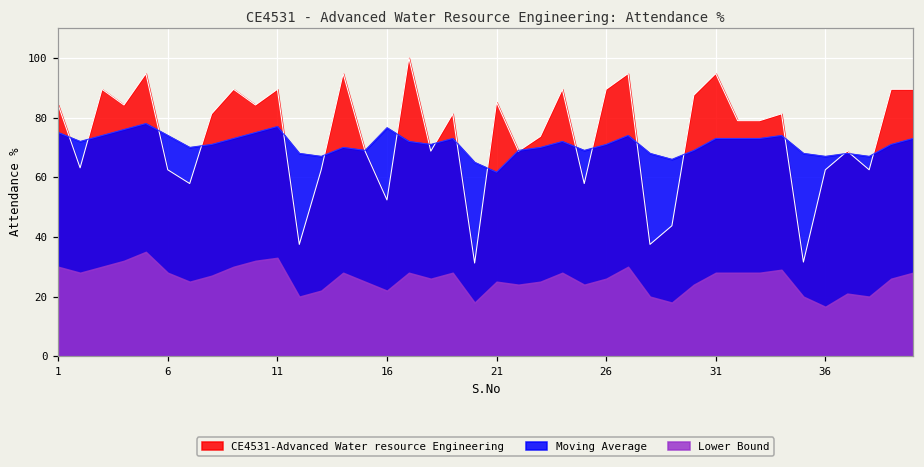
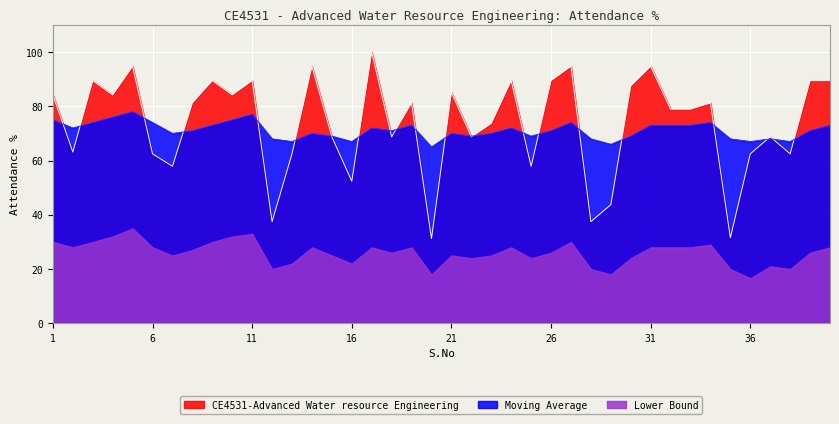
Moving Average, 16: 77 -> 67
Moving Average, 21: 62 -> 70
